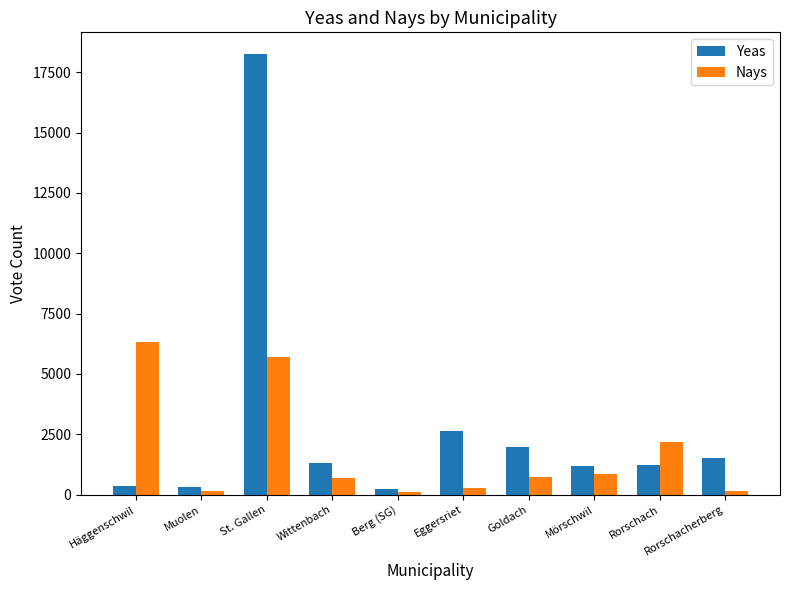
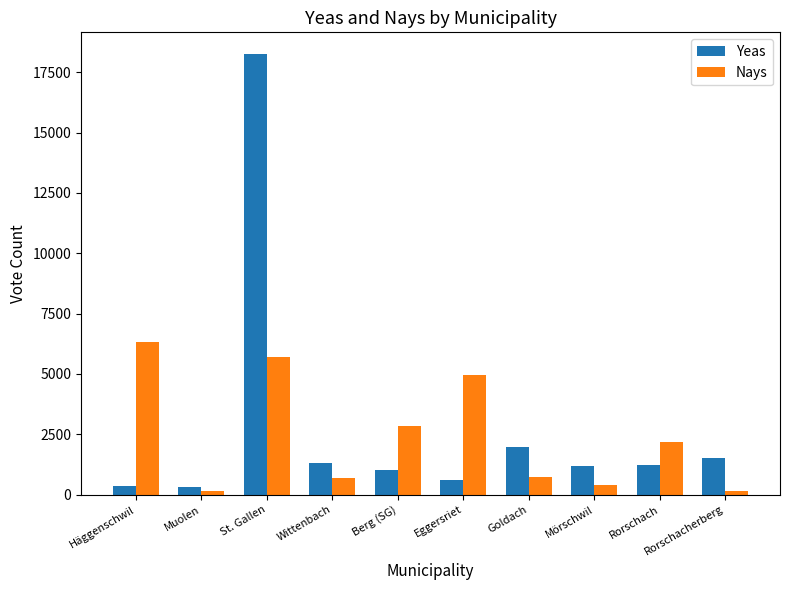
Yeas, Berg (SG): 200 -> 1000
Nays, Berg (SG): 100 -> 2900
Yeas, Eggersriet: 2600 -> 600
Nays, Eggersriet: 300 -> 5000
Nays, Mörschwil: 900 -> 400
